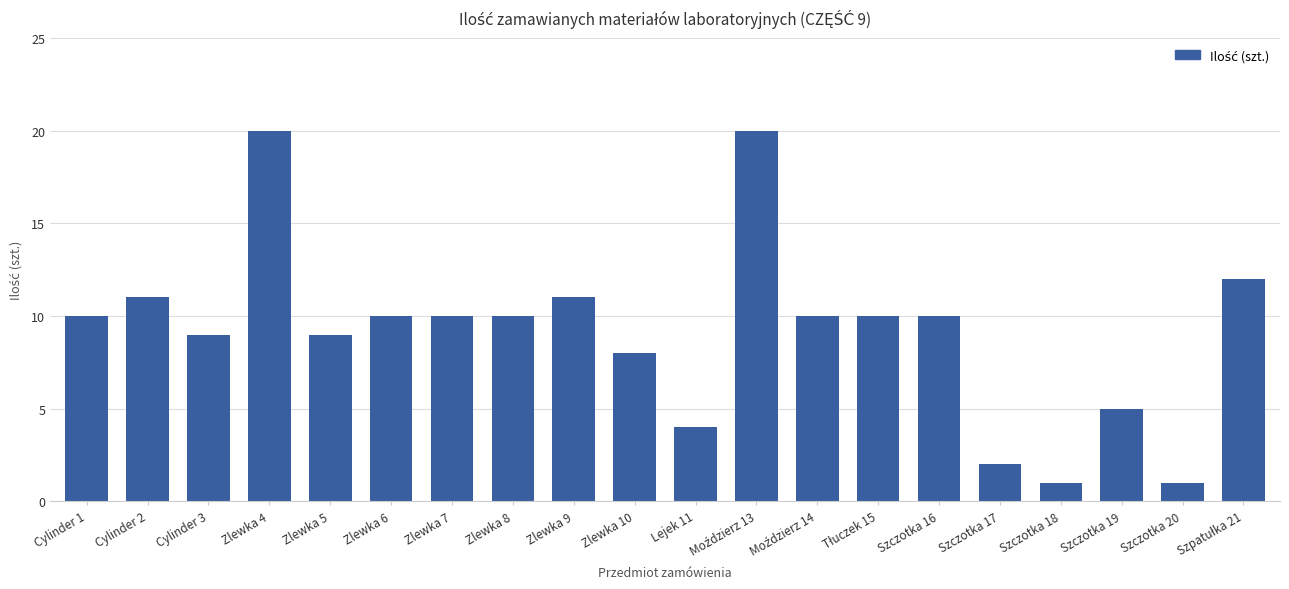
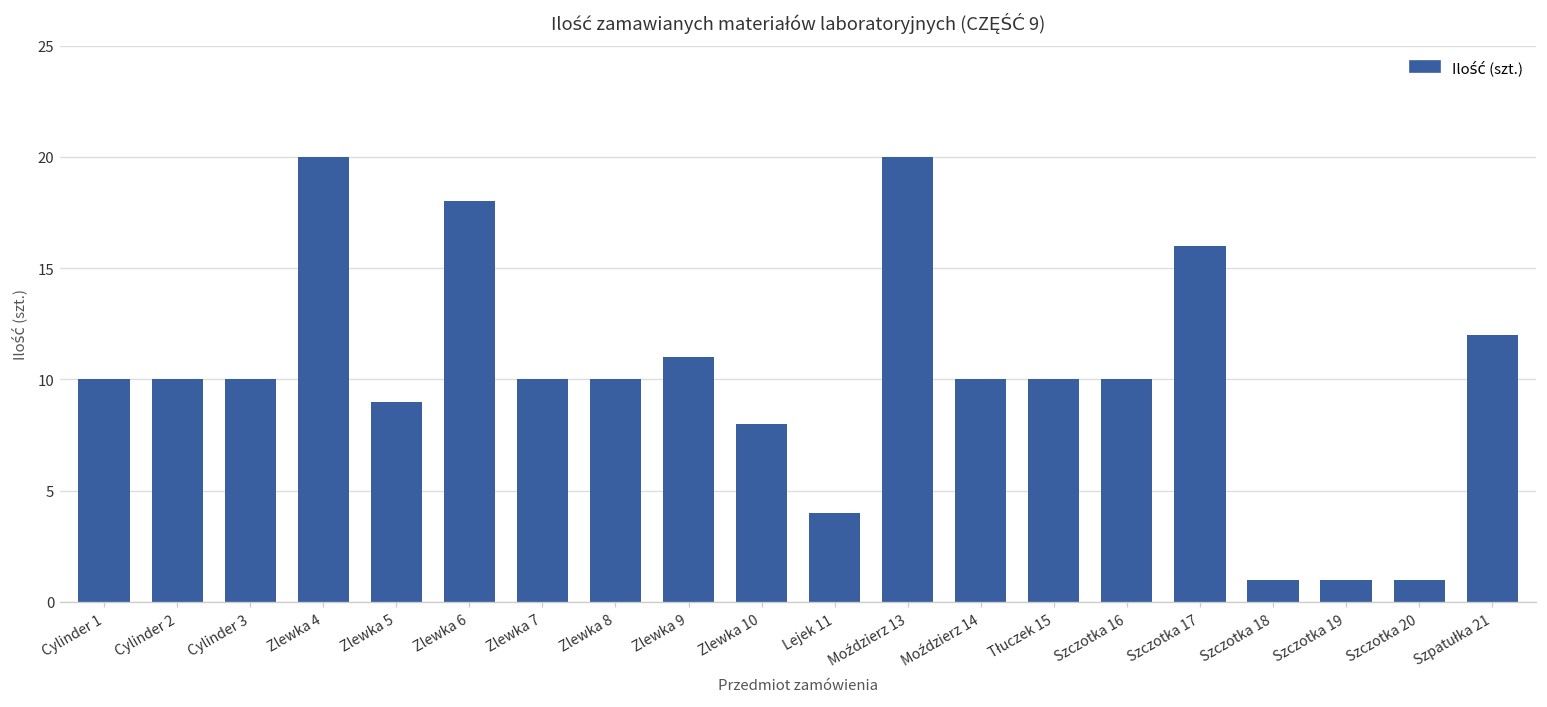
Cylinder 2: 11 -> 10
Cylinder 3: 9 -> 10
Zlewka 6: 10 -> 18
Szczotka 17: 2 -> 16
Szczotka 19: 5 -> 1
